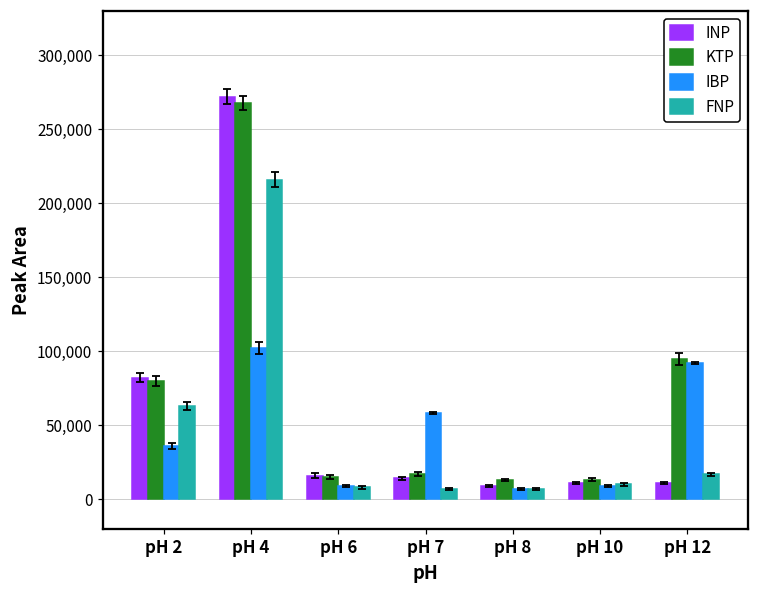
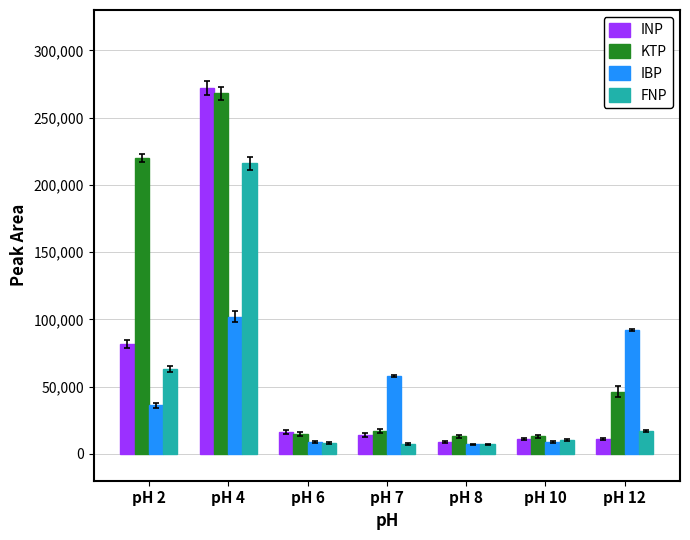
KTP, pH 2: 80,000 -> 220,000
KTP, pH 12: 95,000 -> 46,000
